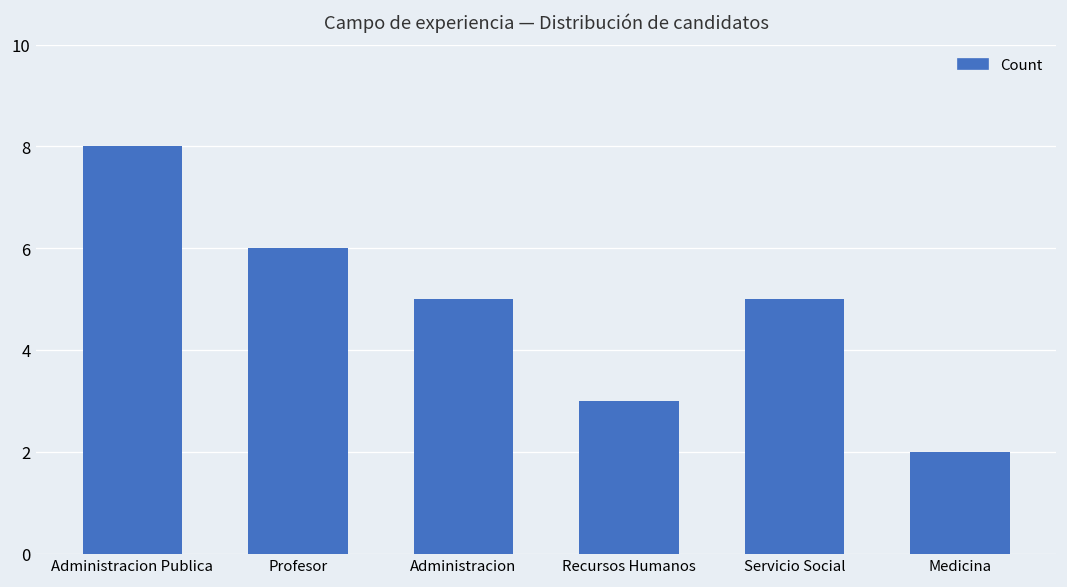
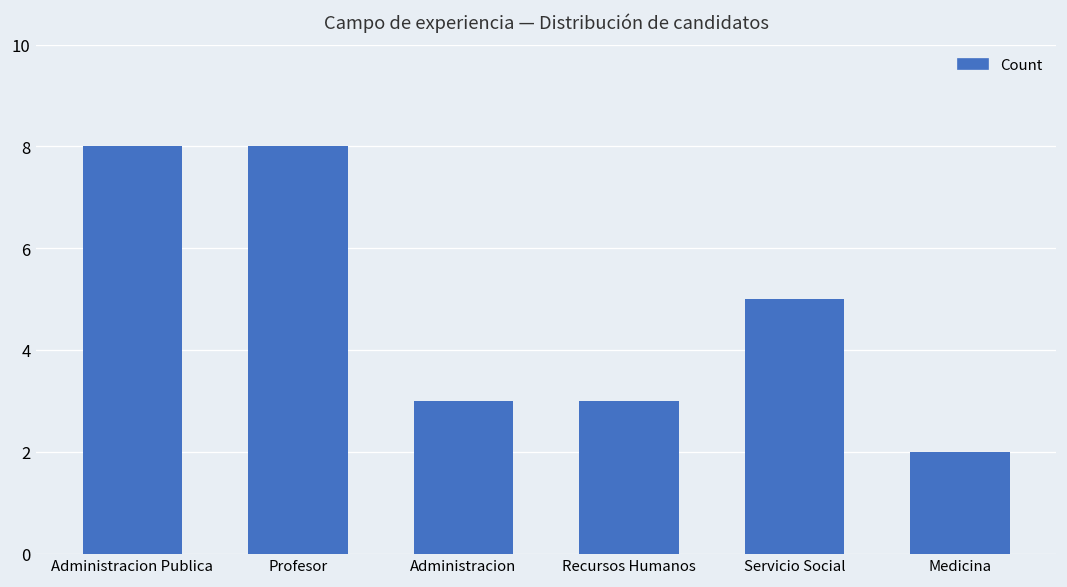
Profesor: 6 -> 8
Administracion: 5 -> 3
